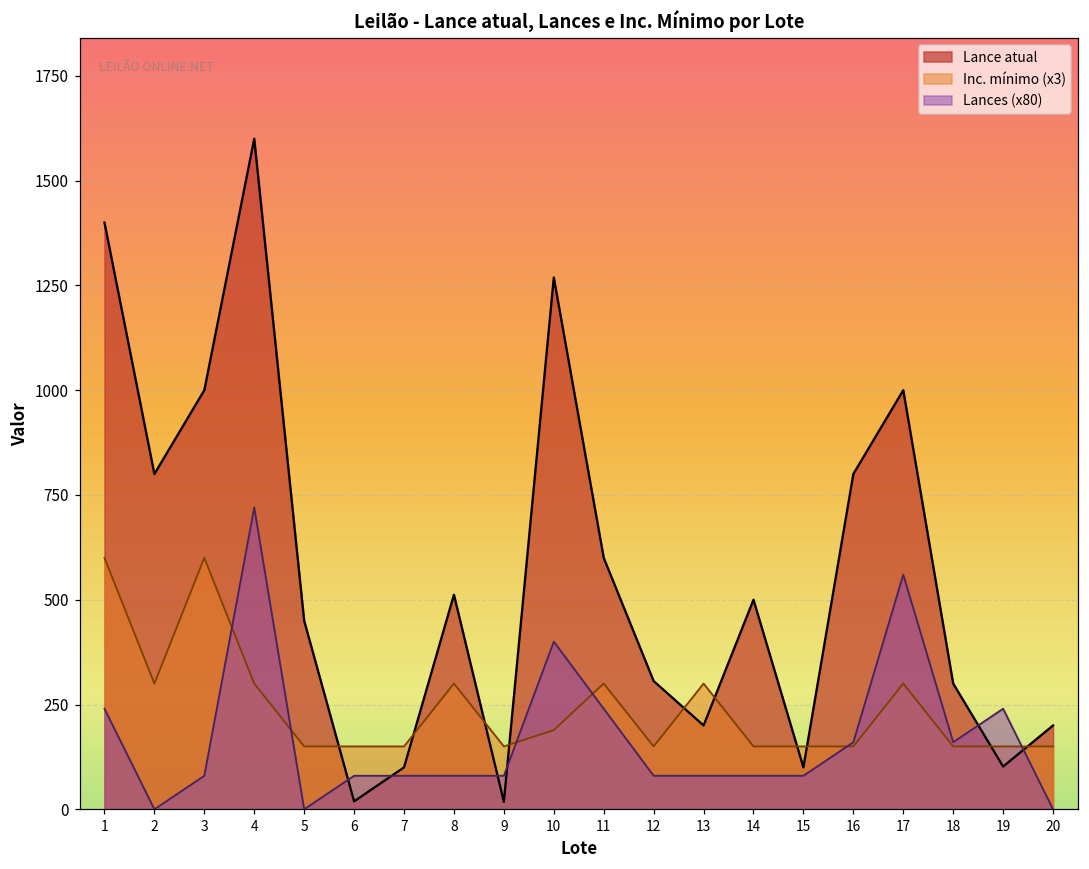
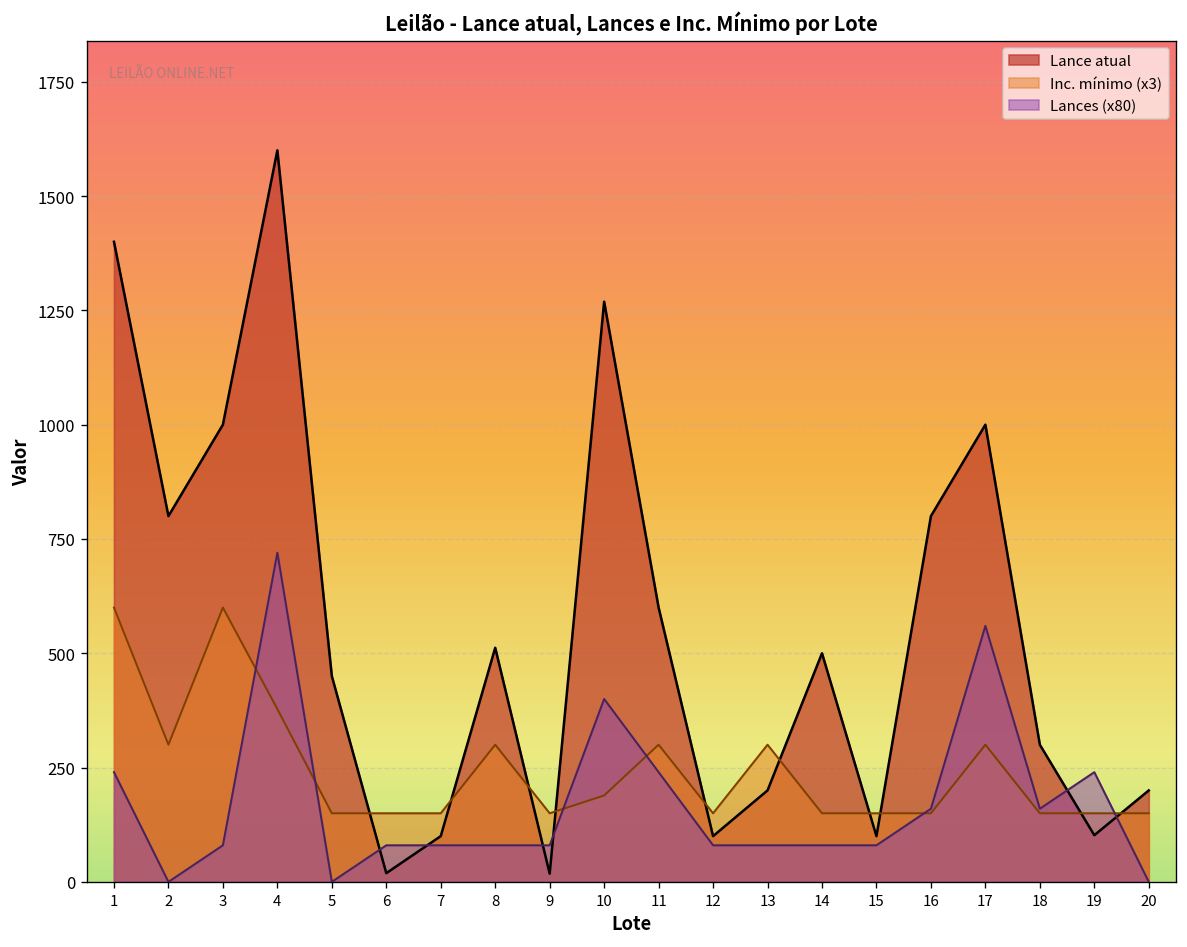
Inc. mínimo (x3), 4: 300 -> 380
Lance atual, 12: 310 -> 100
